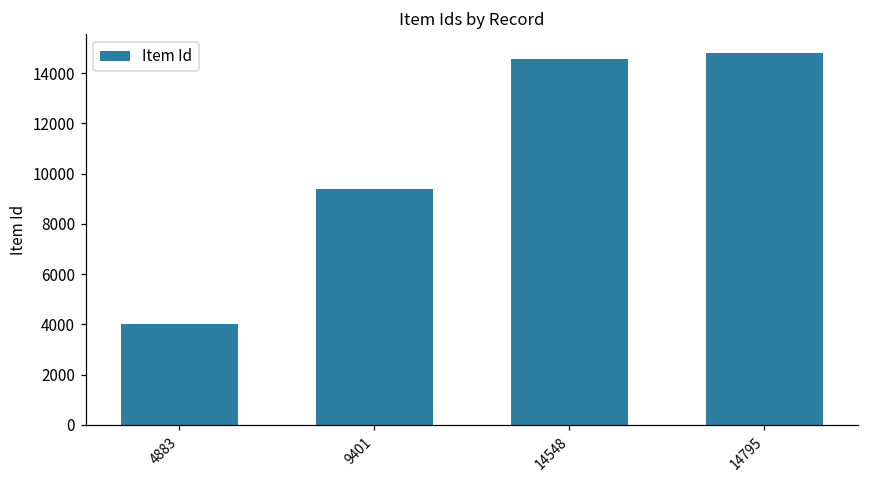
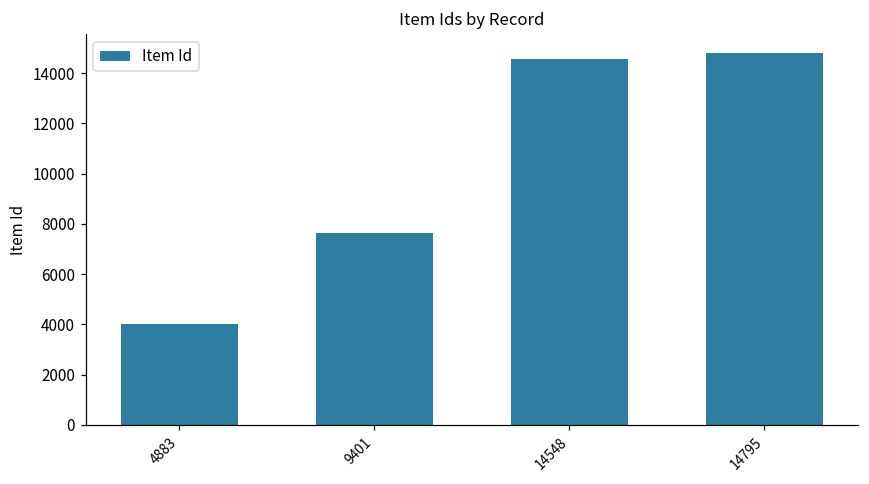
9401: 9400 -> 7700
